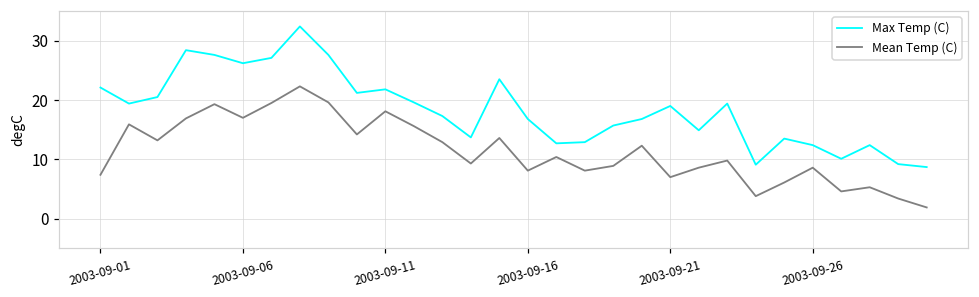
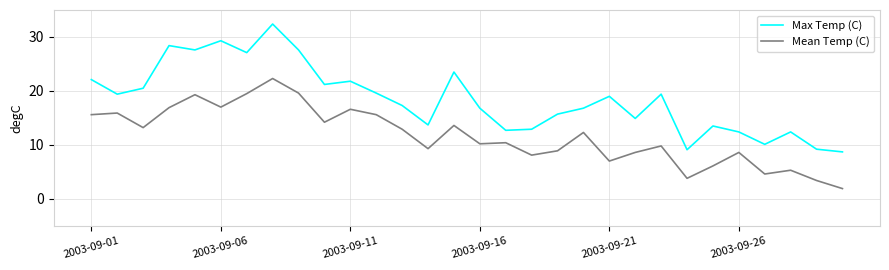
Mean Temp (C), 2003-09-01: 7 -> 16
Max Temp (C), 2003-09-06: 26 -> 29
Mean Temp (C), 2003-09-11: 18 -> 17
Mean Temp (C), 2003-09-16: 8 -> 10
